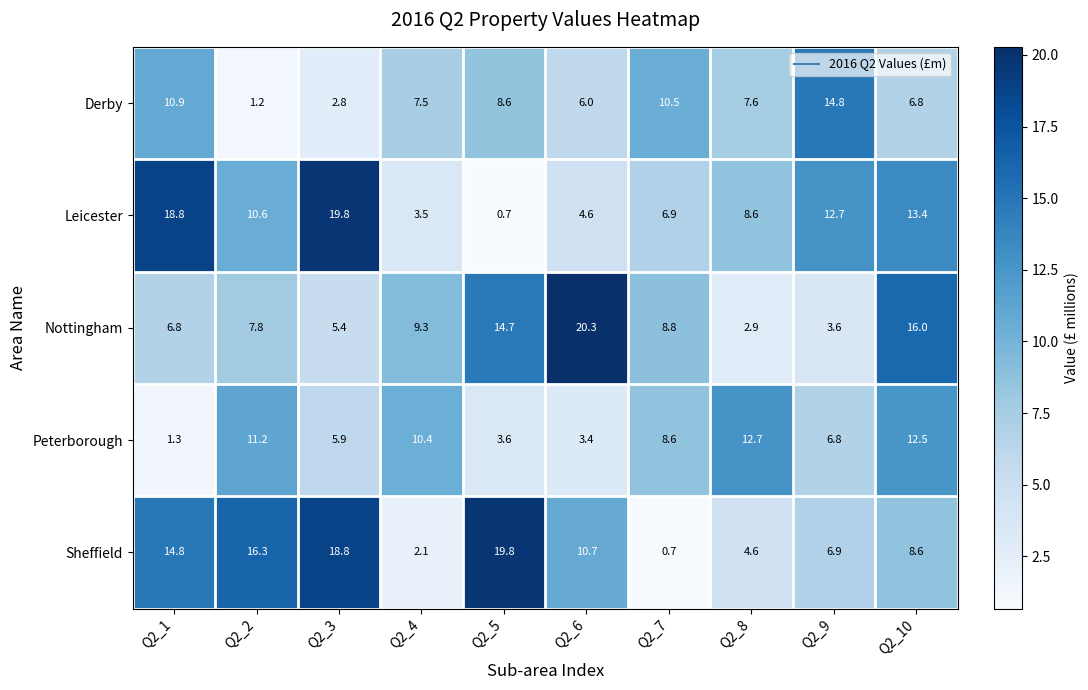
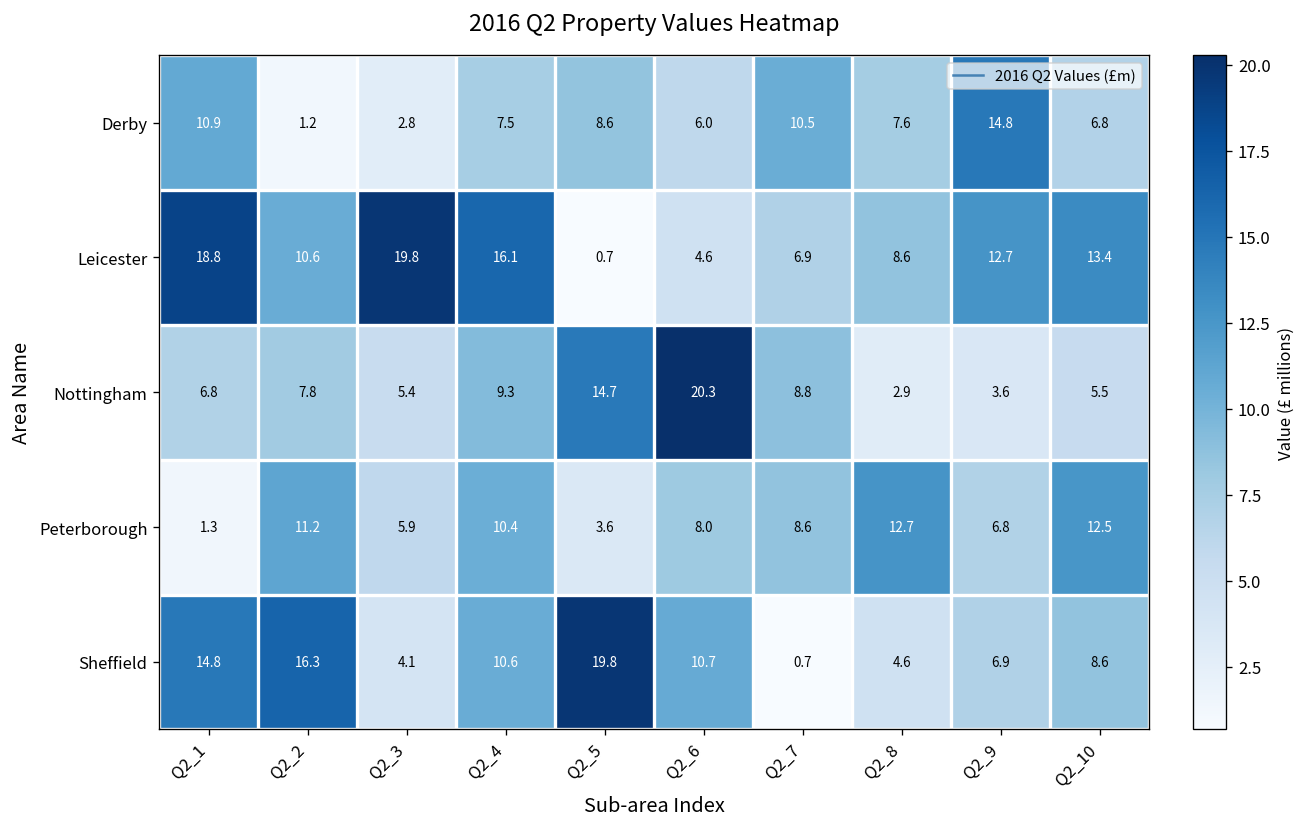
Leicester, Q2_4: 3.5 -> 16.1
Nottingham, Q2_10: 16.0 -> 5.5
Peterborough, Q2_6: 3.4 -> 8.0
Sheffield, Q2_3: 18.8 -> 4.1
Sheffield, Q2_4: 2.1 -> 10.6
